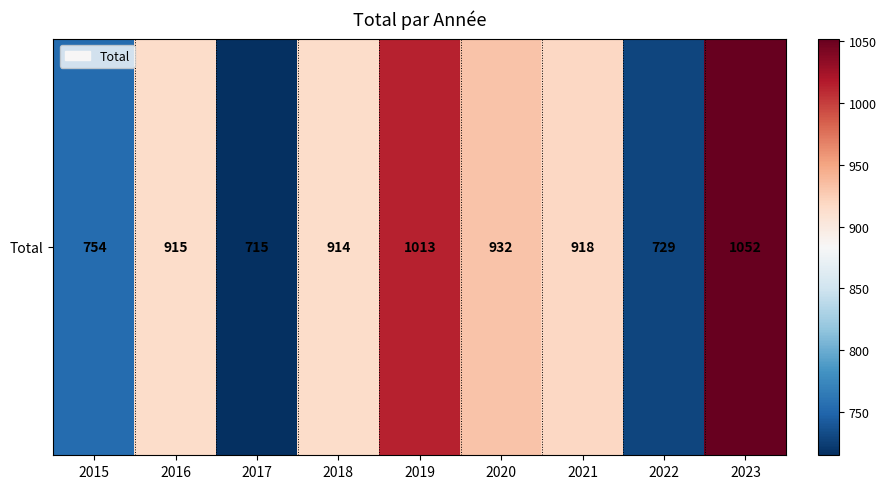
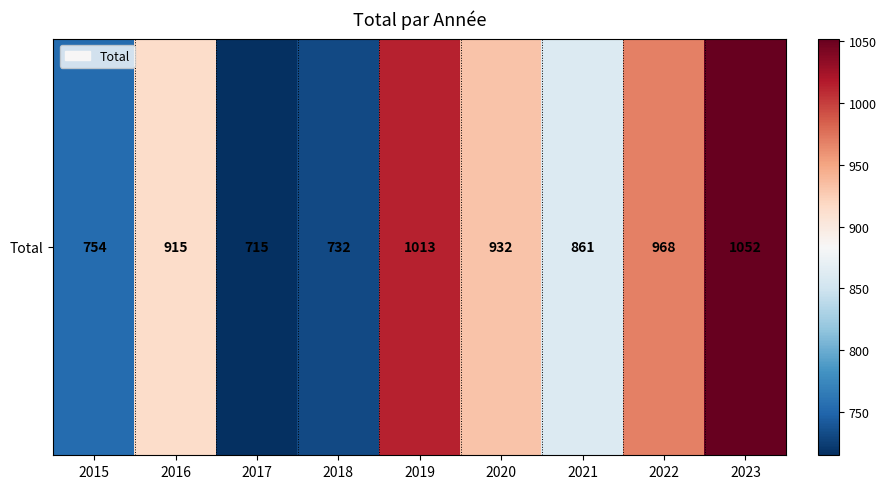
Total, 2018: 914 -> 732
Total, 2021: 918 -> 861
Total, 2022: 729 -> 968
